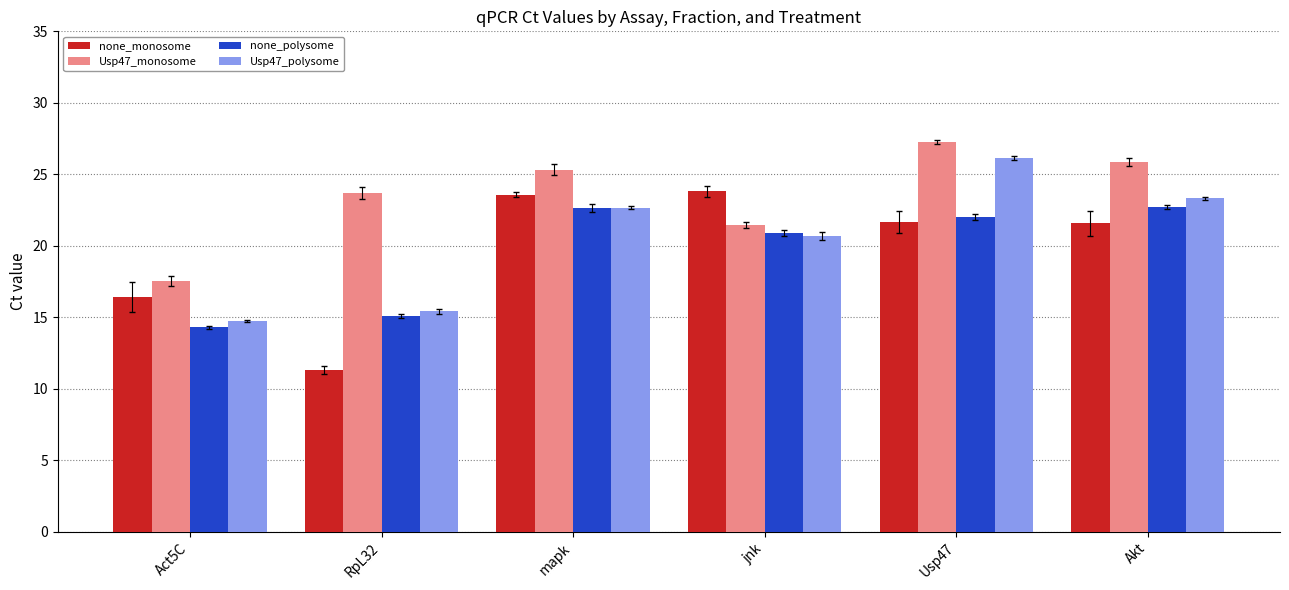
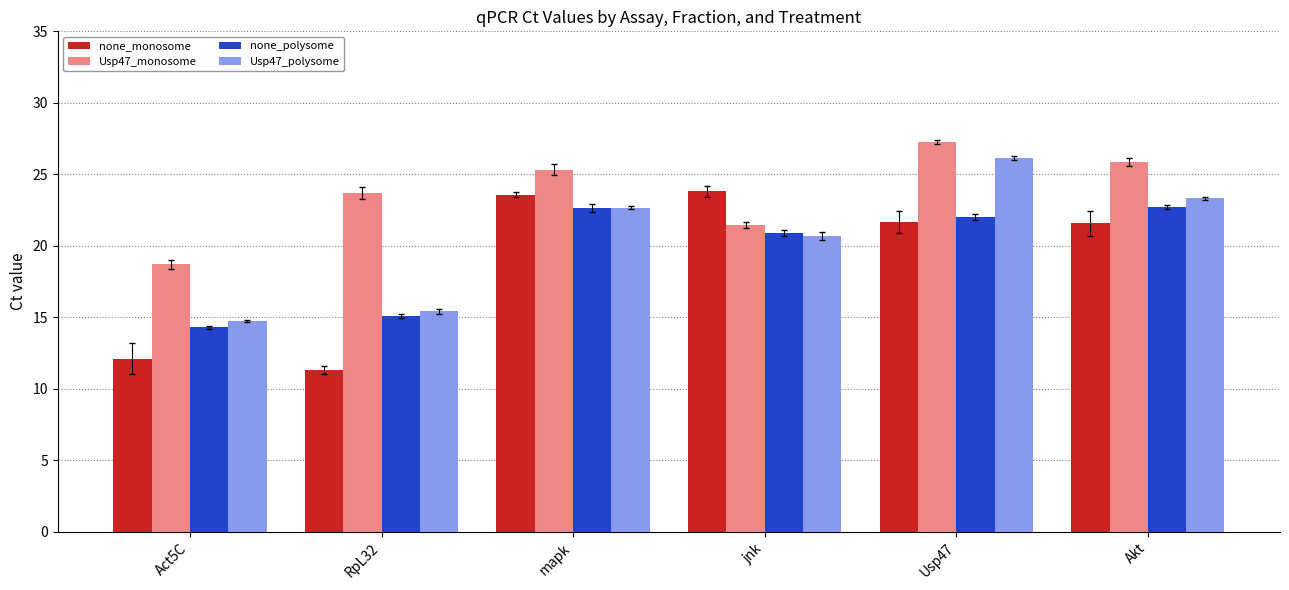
none_monosome, Act5C: 16.4 -> 12.1
Usp47_monosome, Act5C: 17.6 -> 18.7
